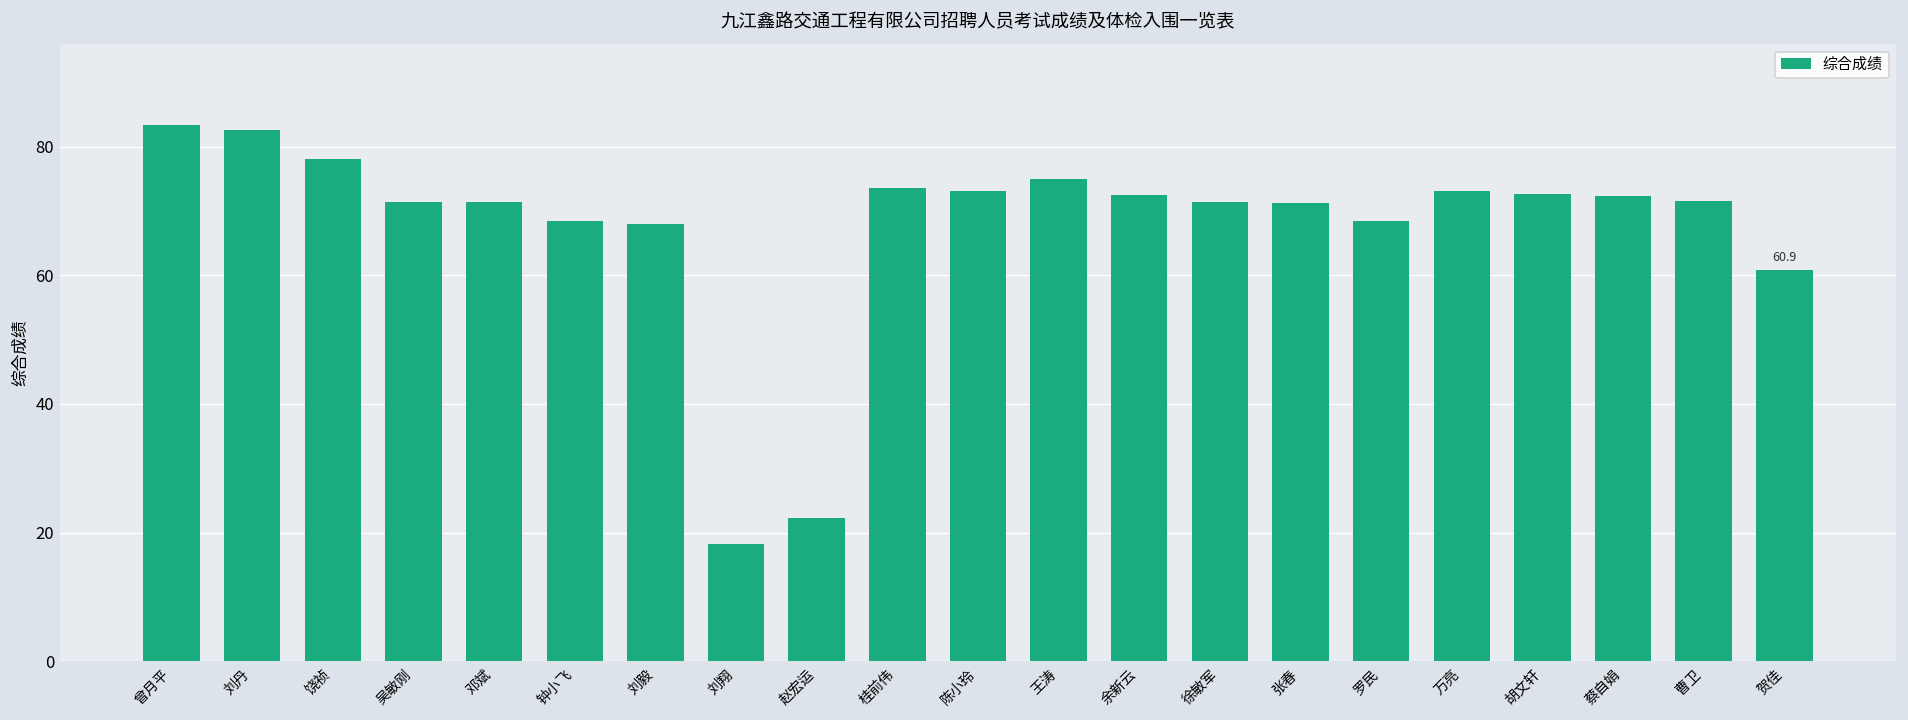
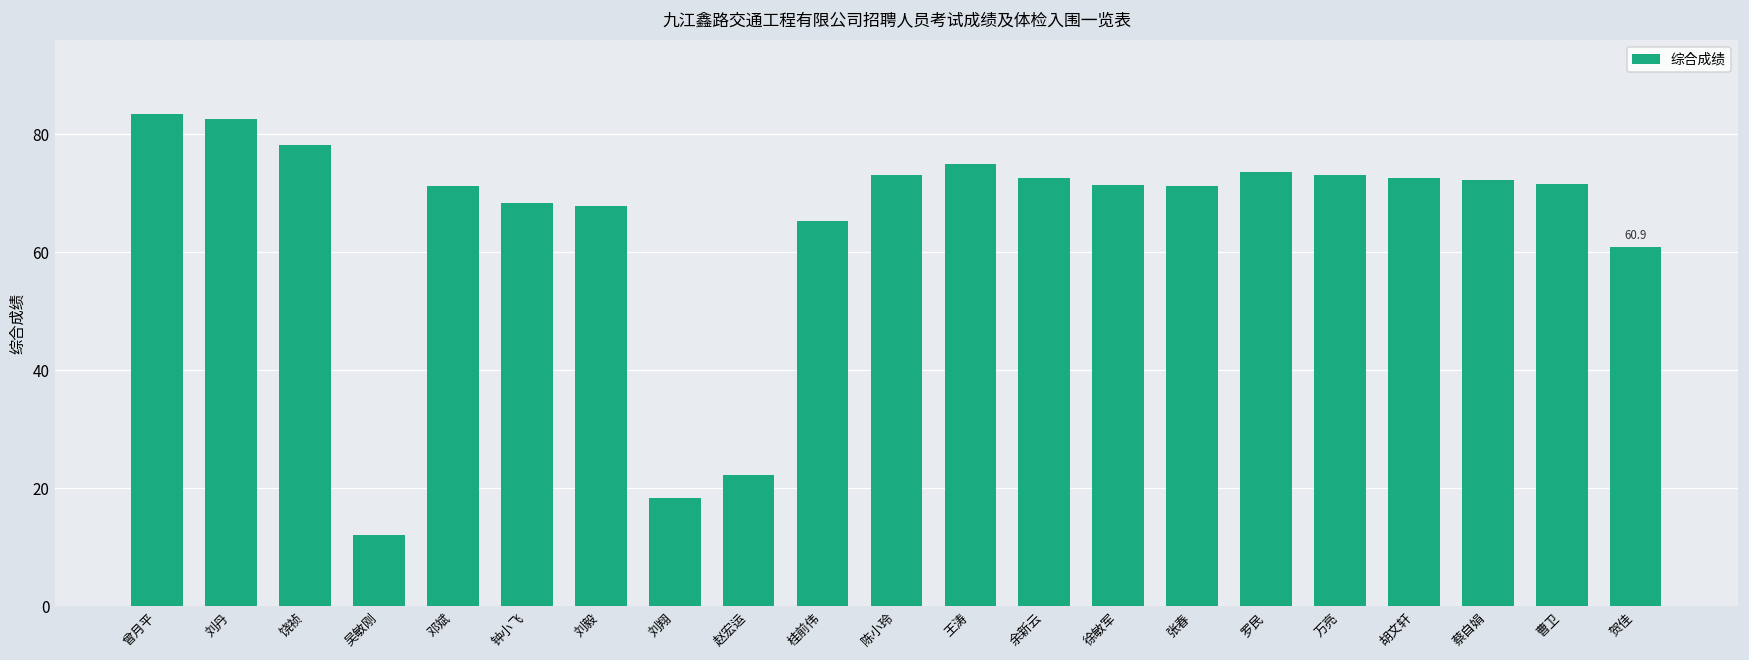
吴敏刚: 71 -> 12
桂前伟: 74 -> 65
罗民: 68 -> 74
